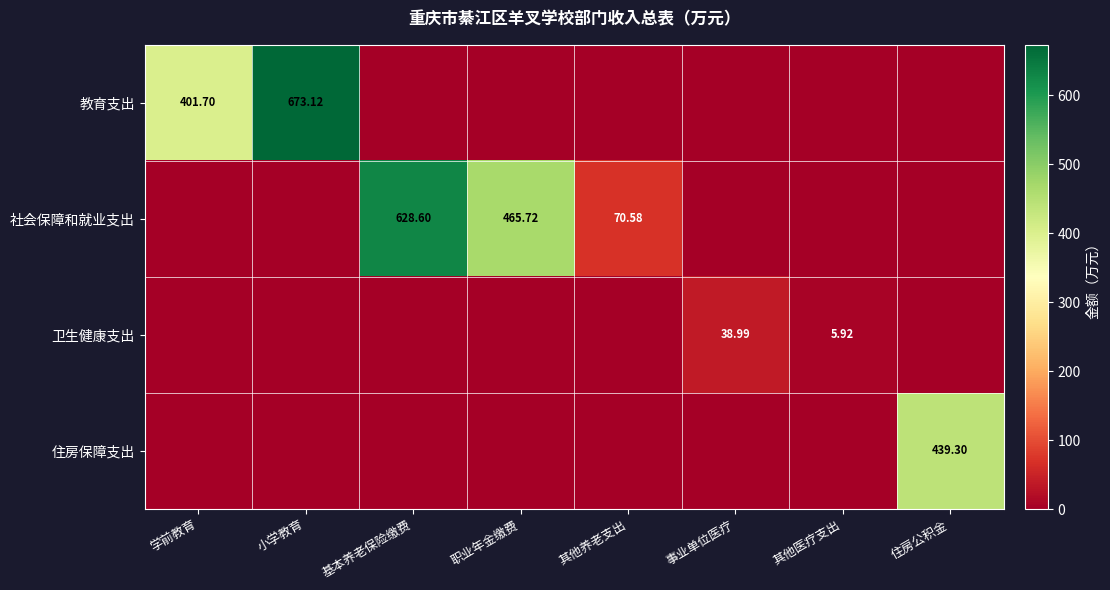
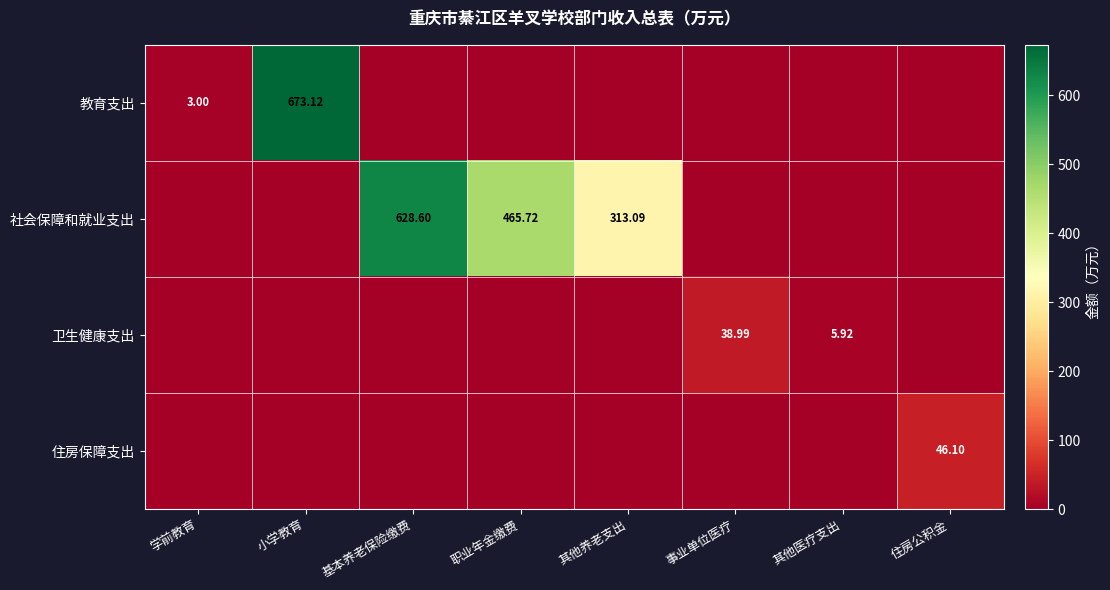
教育支出, 学前教育: 401.70 -> 3.00
社会保障和就业支出, 其他养老支出: 70.58 -> 313.09
住房保障支出, 住房公积金: 439.30 -> 46.10
